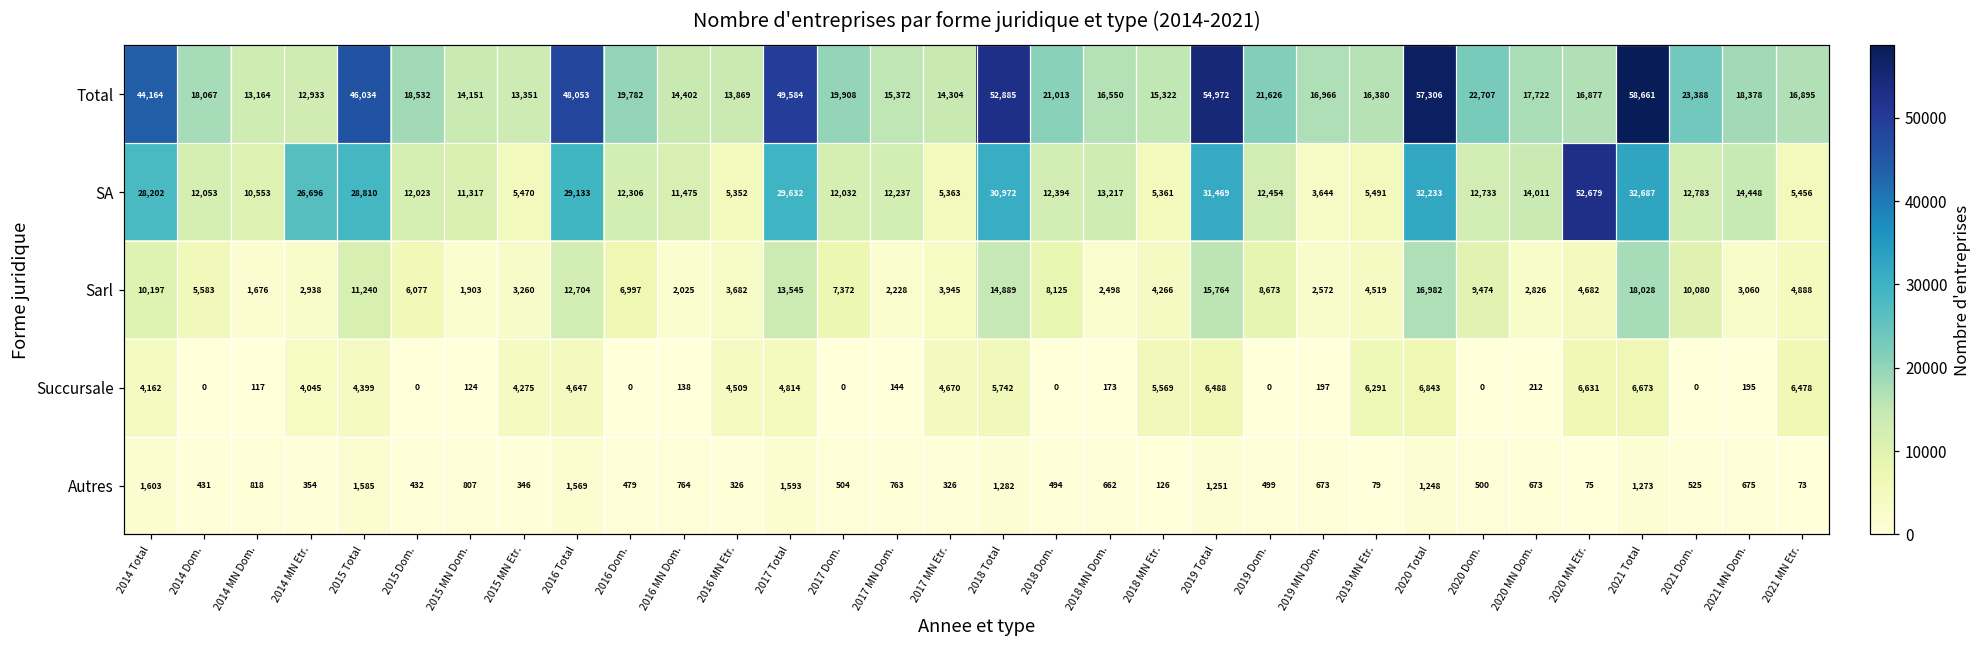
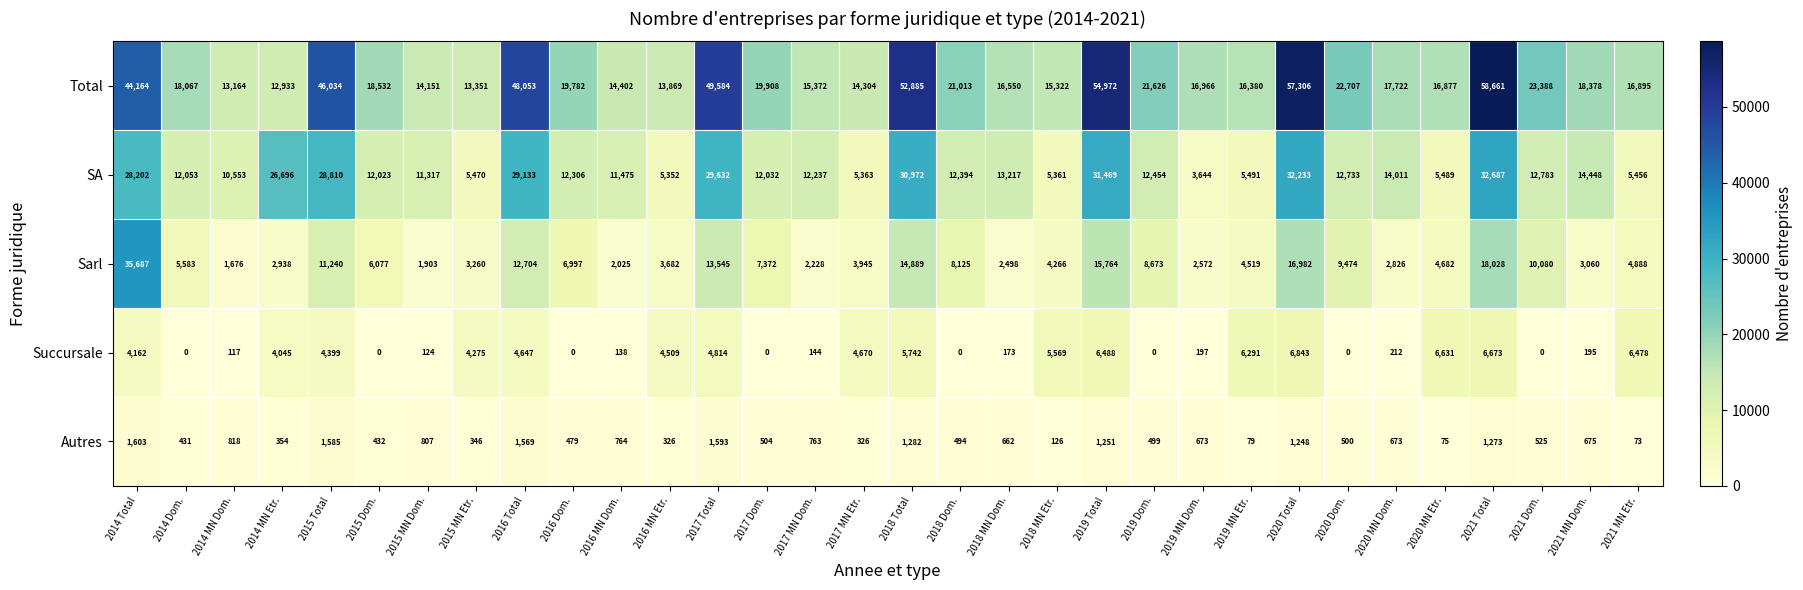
SA, 2020 MN Etr.: 52,679 -> 5,489
Sarl, 2014 Total: 10,197 -> 35,687
